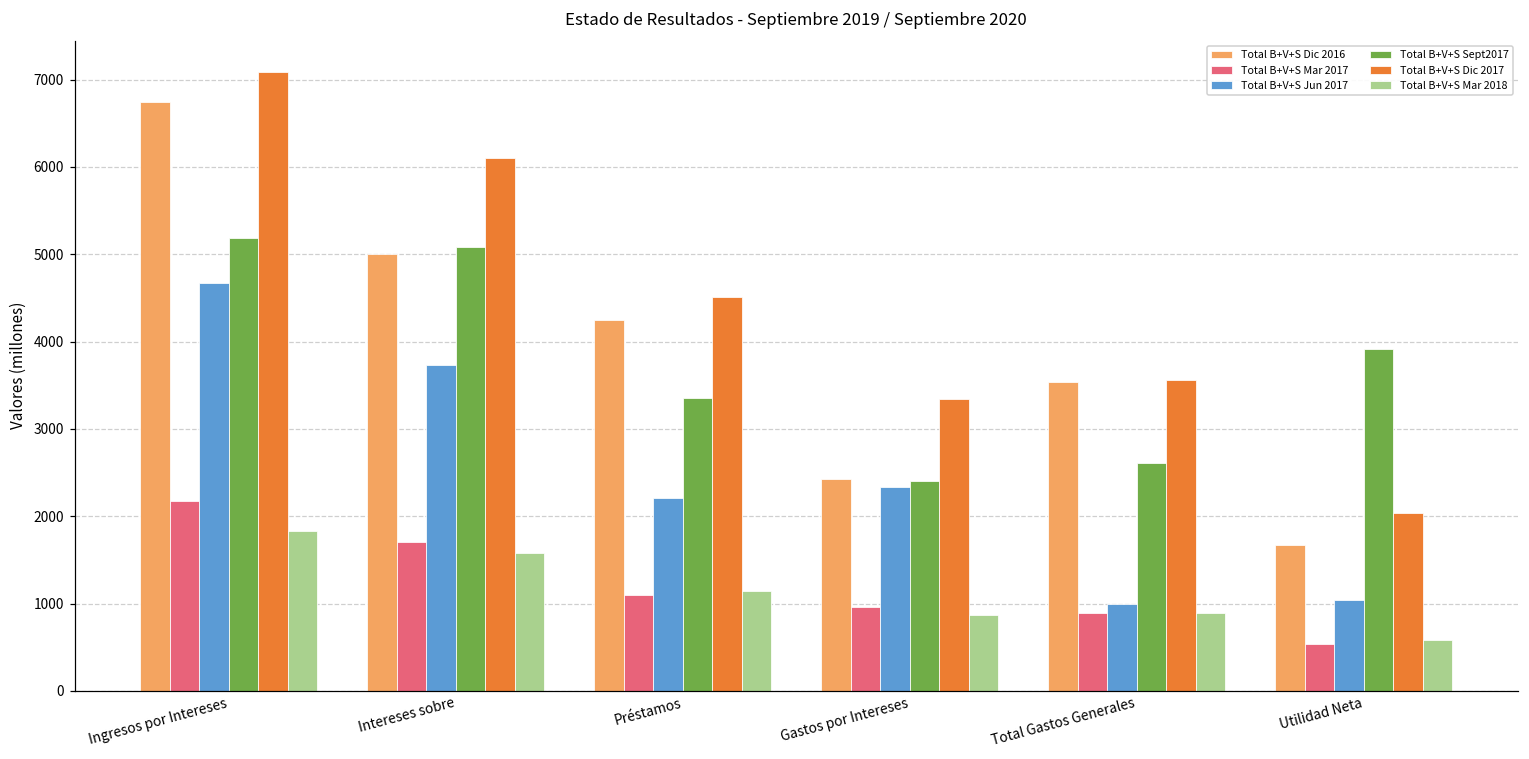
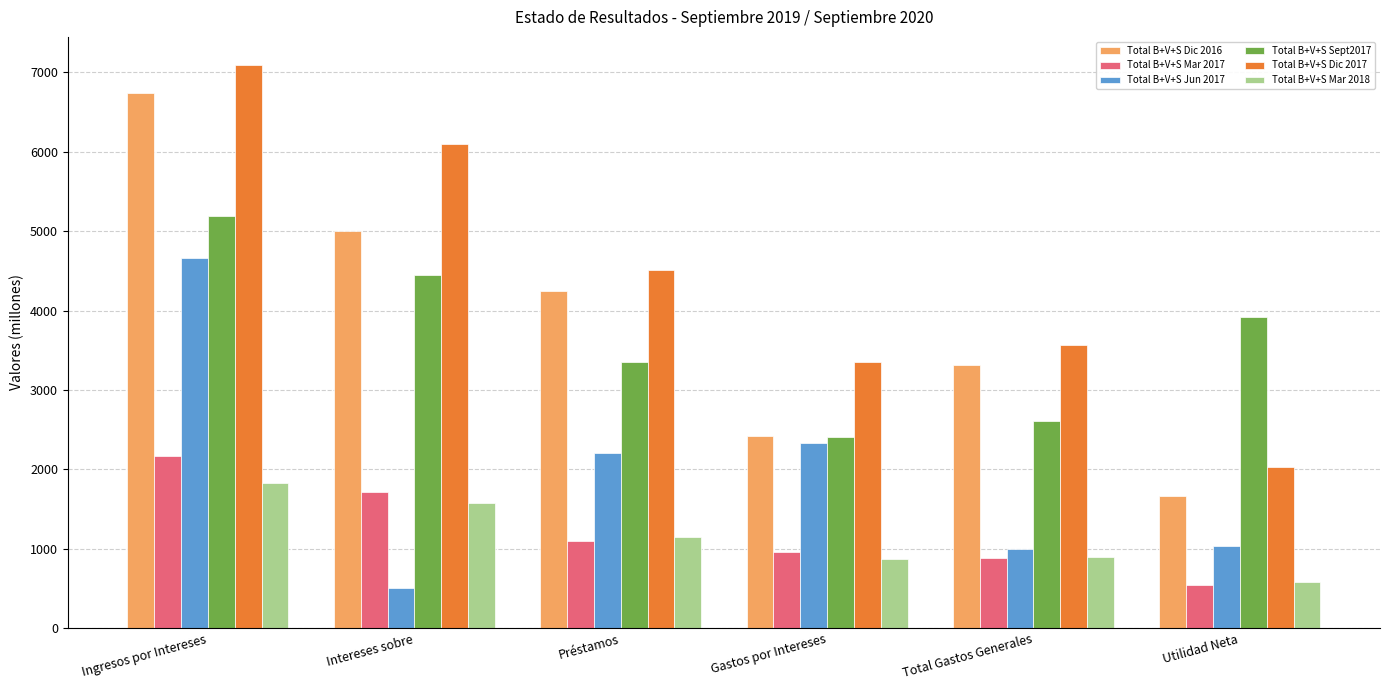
Total B+V+S Jun 2017, Intereses sobre: 3700 -> 500
Total B+V+S Sept2017, Intereses sobre: 5100 -> 4400
Total B+V+S Dic 2016, Total Gastos Generales: 3500 -> 3300
